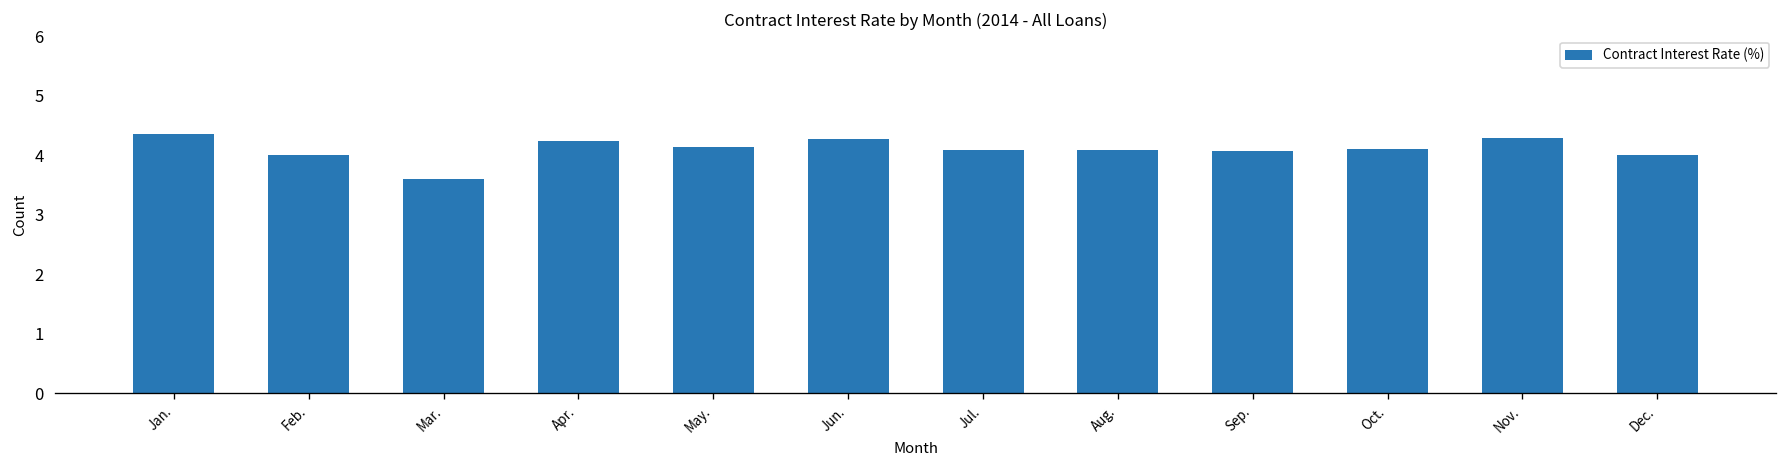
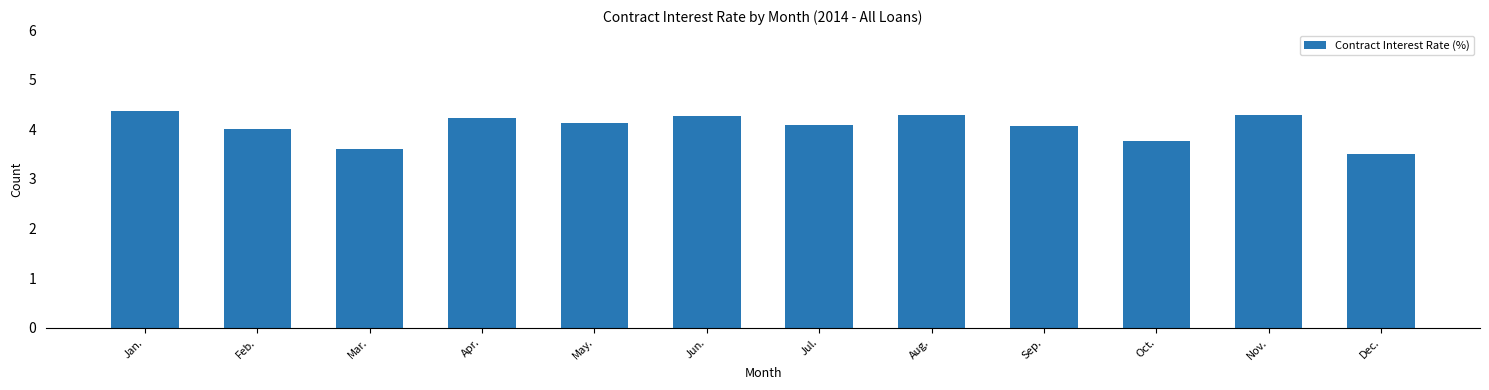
Aug.: 4.1 -> 4.3
Oct.: 4.1 -> 3.8
Dec.: 4.0 -> 3.5
